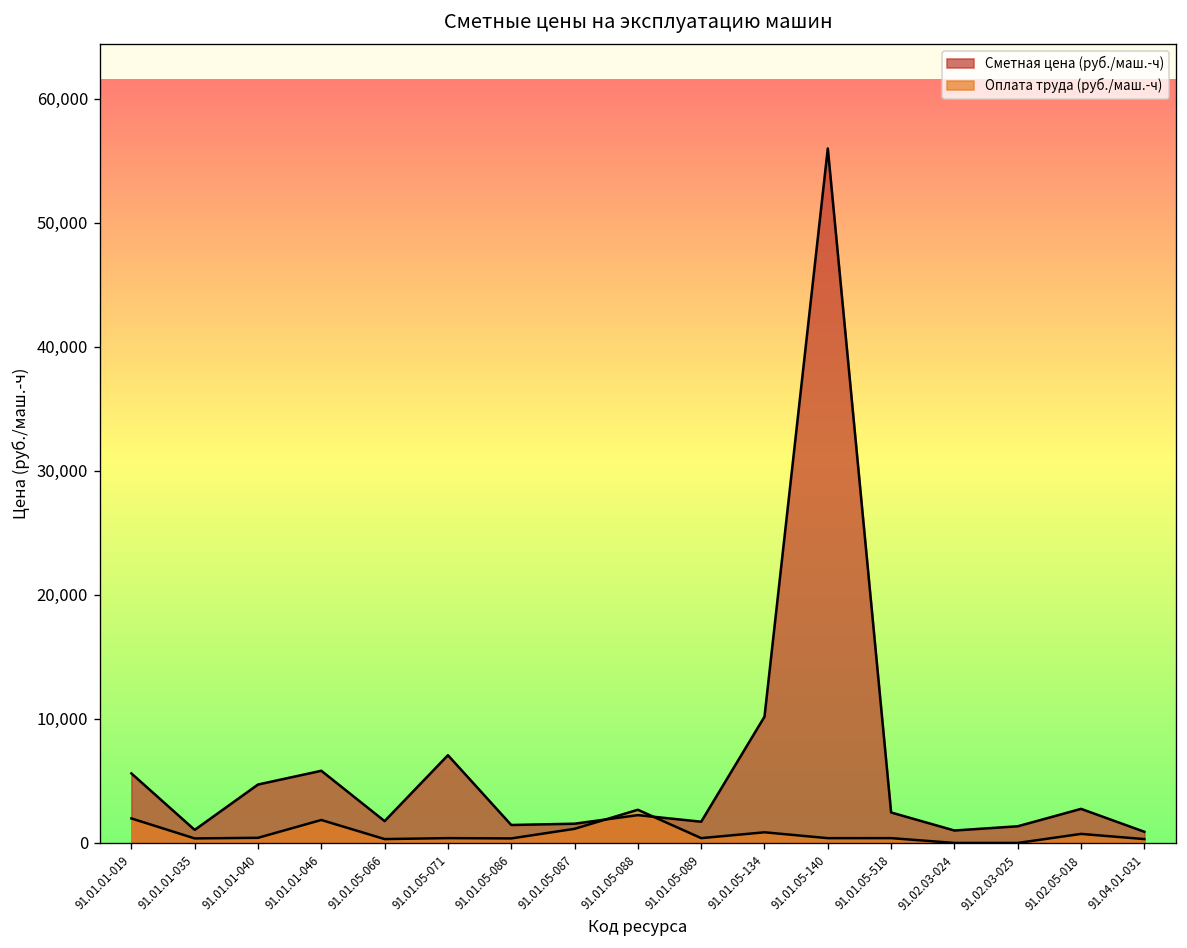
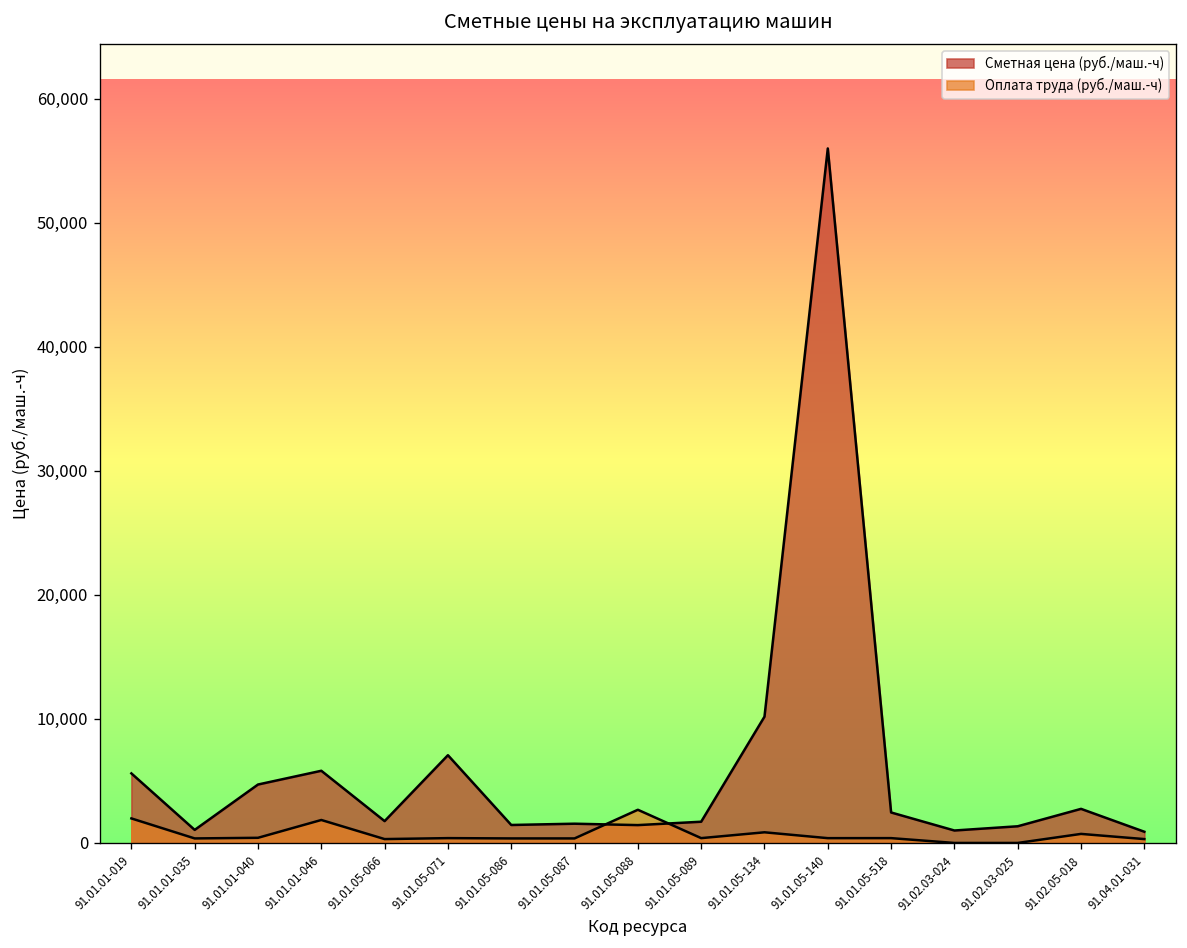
Оплата труда (руб./маш.-ч), 91.01.05-087: 1,100 -> 400
Сметная цена (руб./маш.-ч), 91.01.05-088: 2,200 -> 1,400
